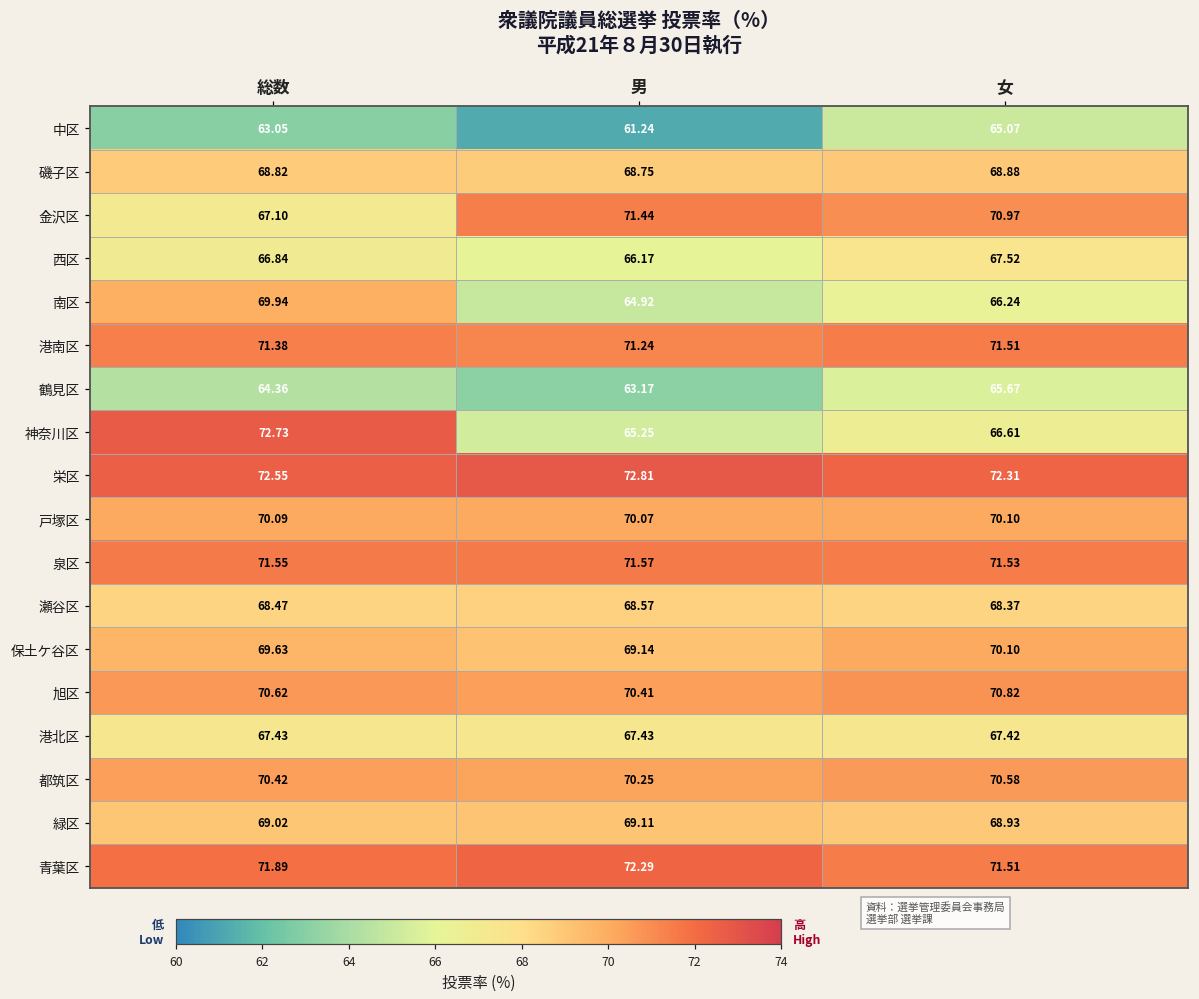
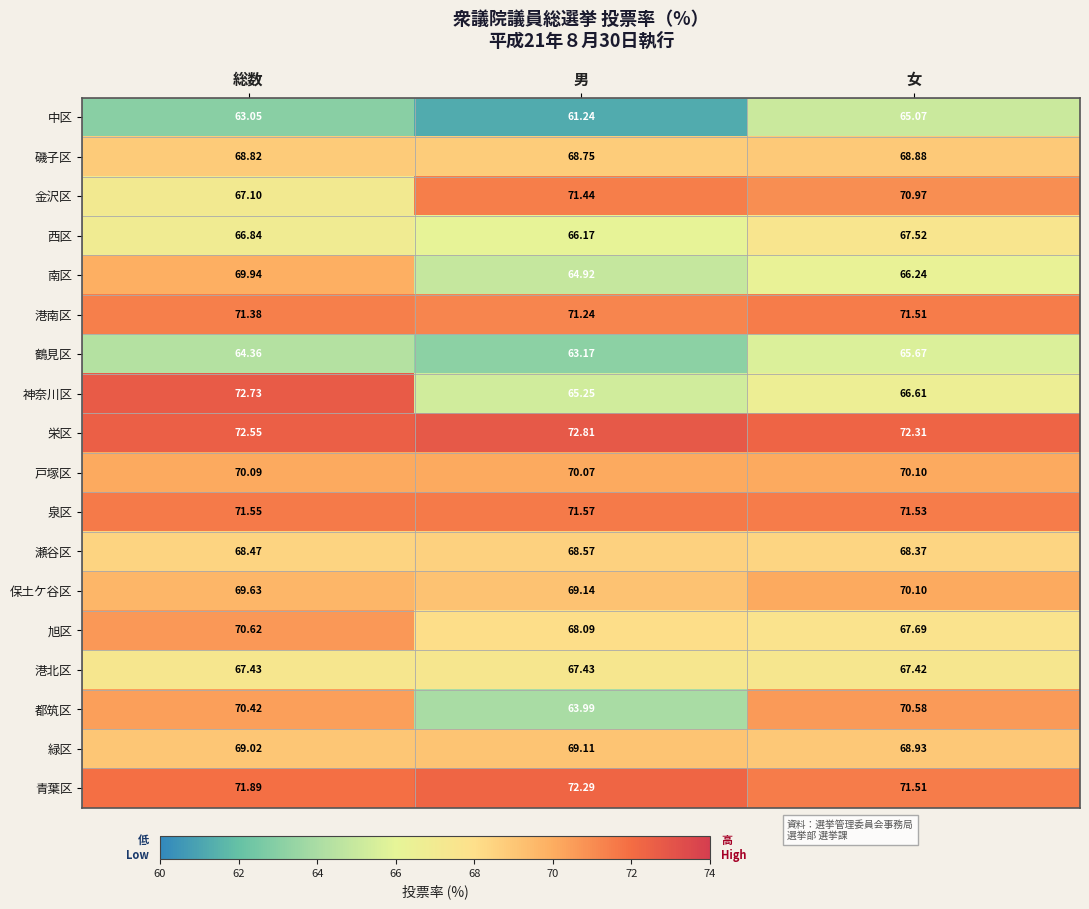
旭区, 男: 70.41 -> 68.09
旭区, 女: 70.82 -> 67.69
都筑区, 男: 70.25 -> 63.99
